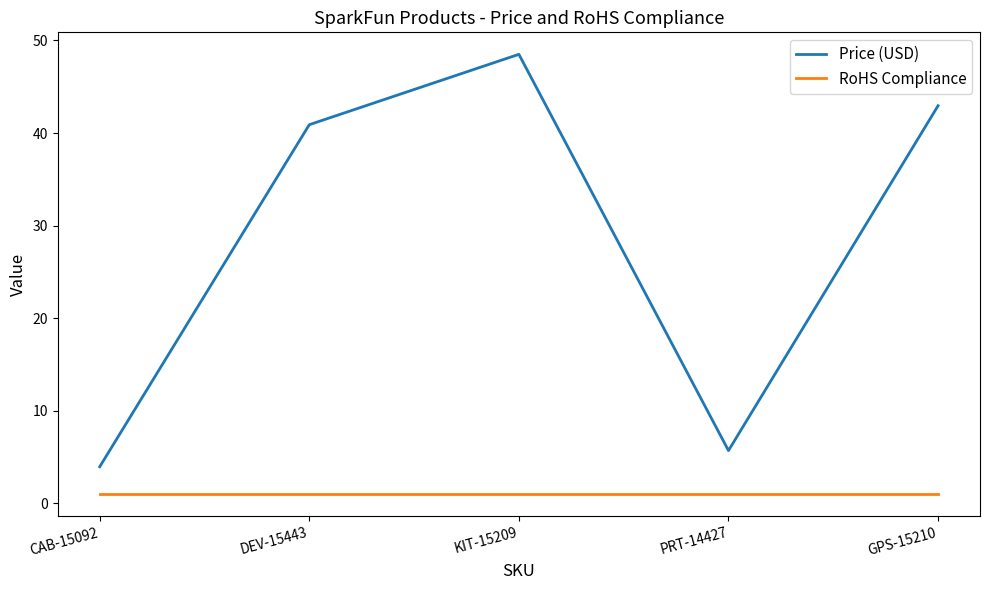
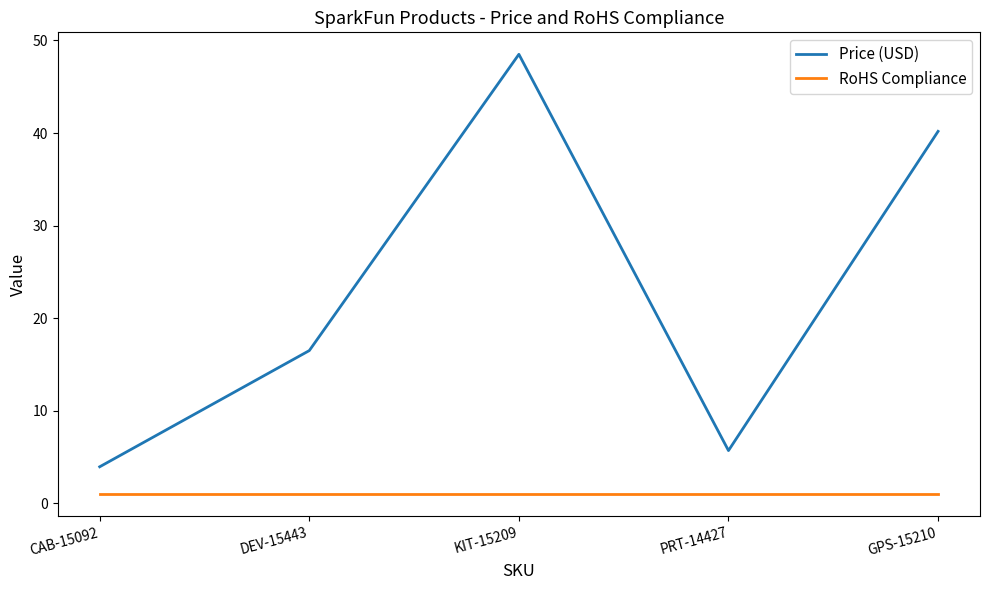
Price (USD), DEV-15443: 41 -> 17
Price (USD), GPS-15210: 43 -> 40
